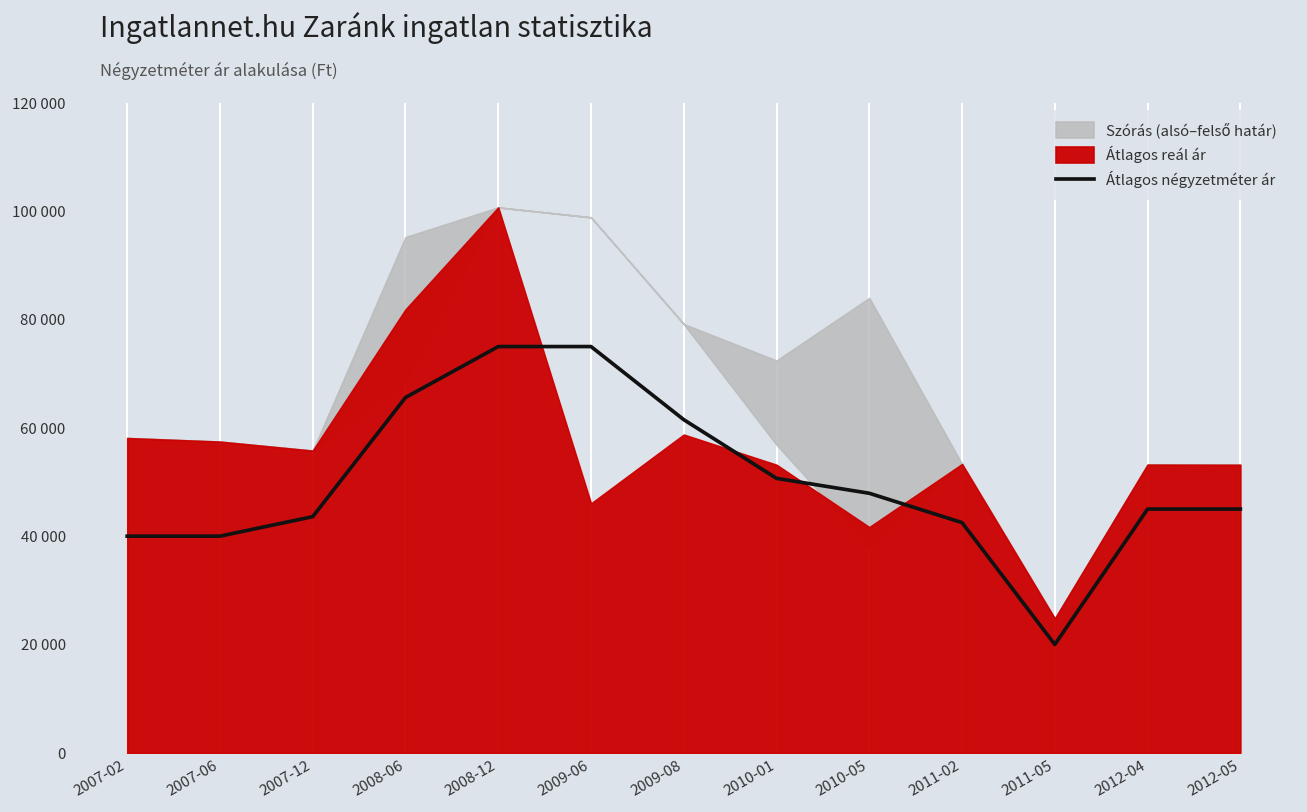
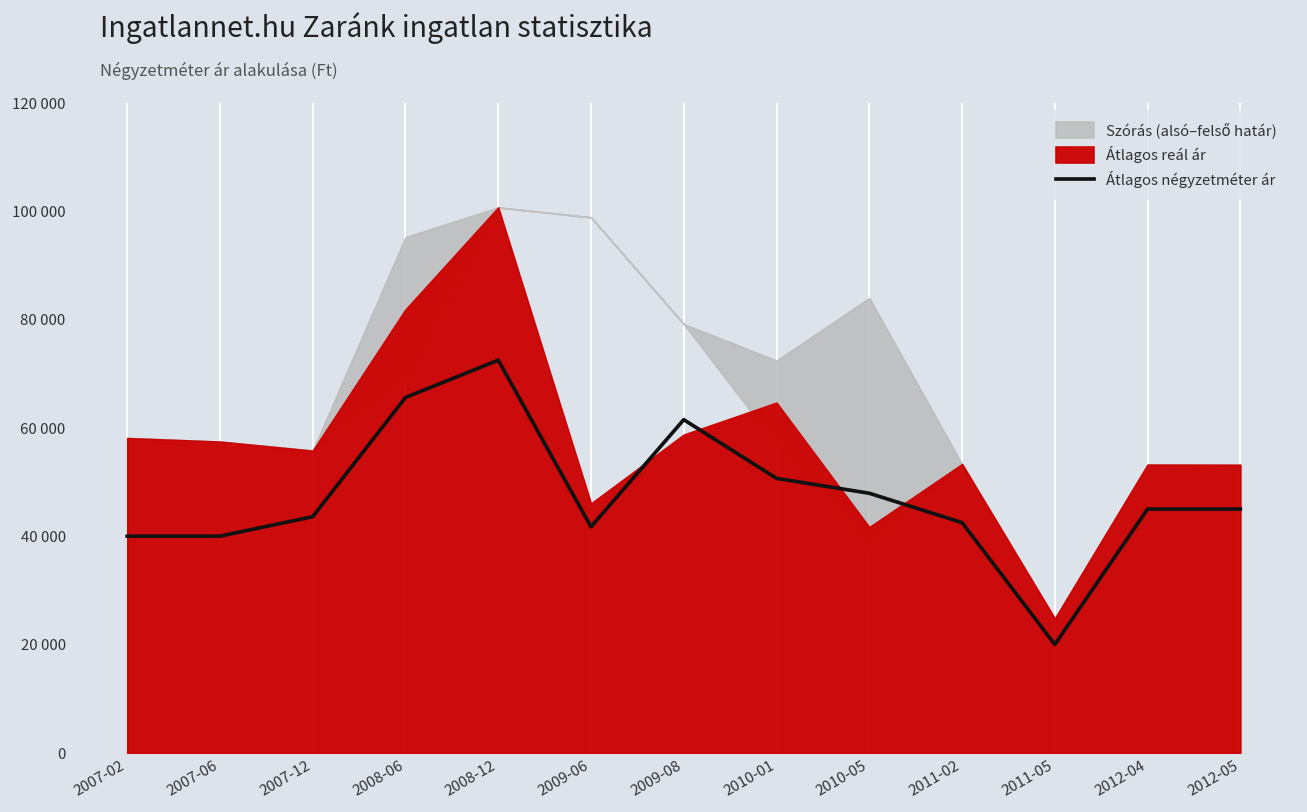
Átlagos négyzetméter ár, 2008-12: 75000 -> 72000
Átlagos négyzetméter ár, 2009-06: 75000 -> 42000
Átlagos reál ár, 2010-01: 53000 -> 65000
